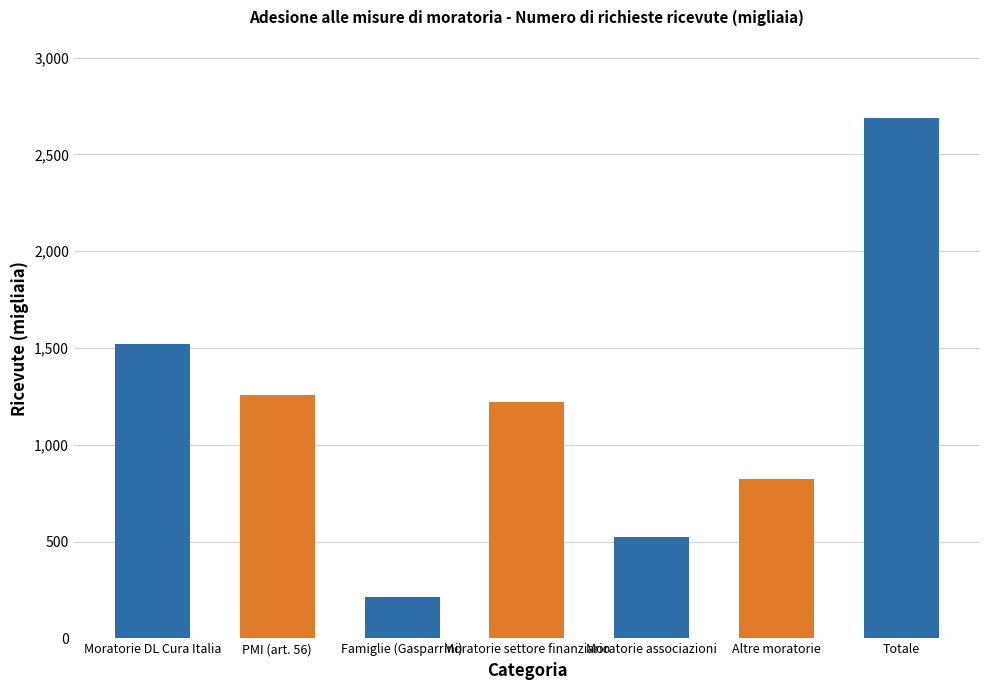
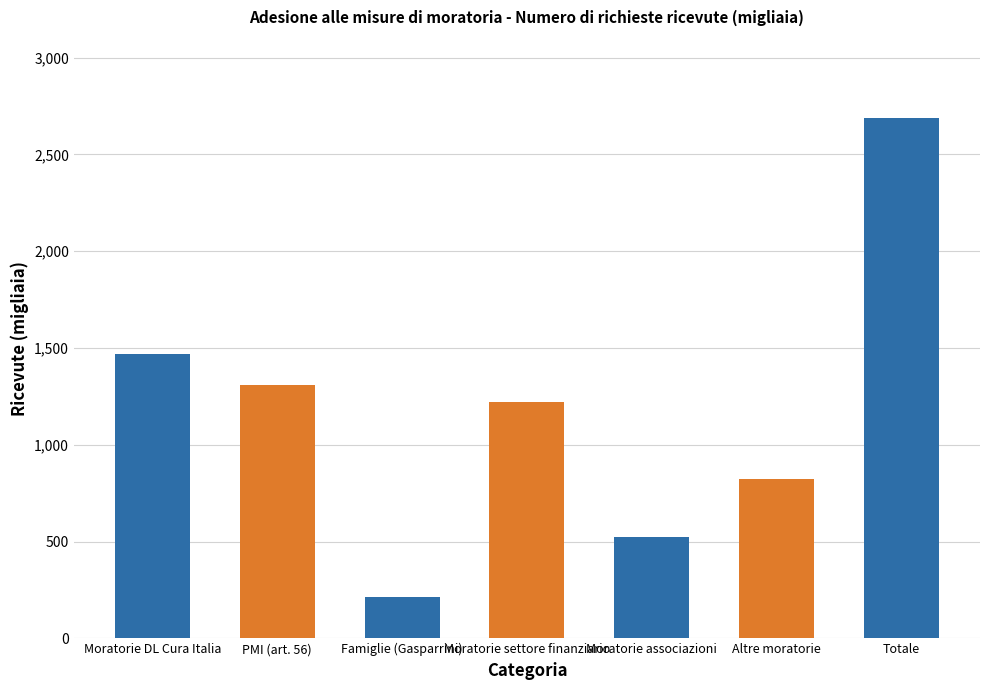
Moratorie DL Cura Italia: 1,520 -> 1,470
PMI (art. 56): 1,250 -> 1,310
